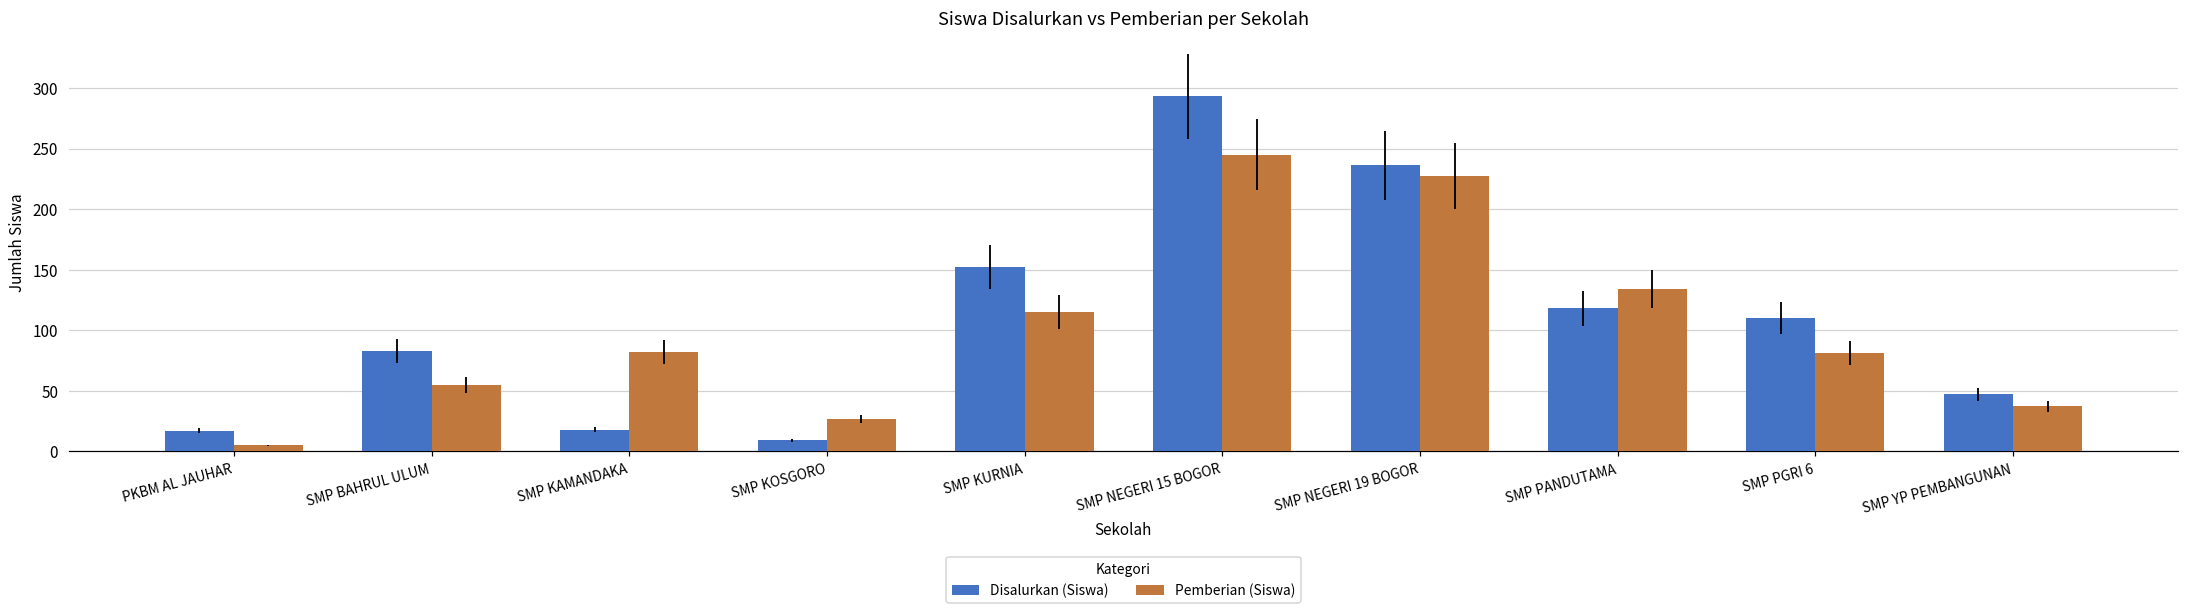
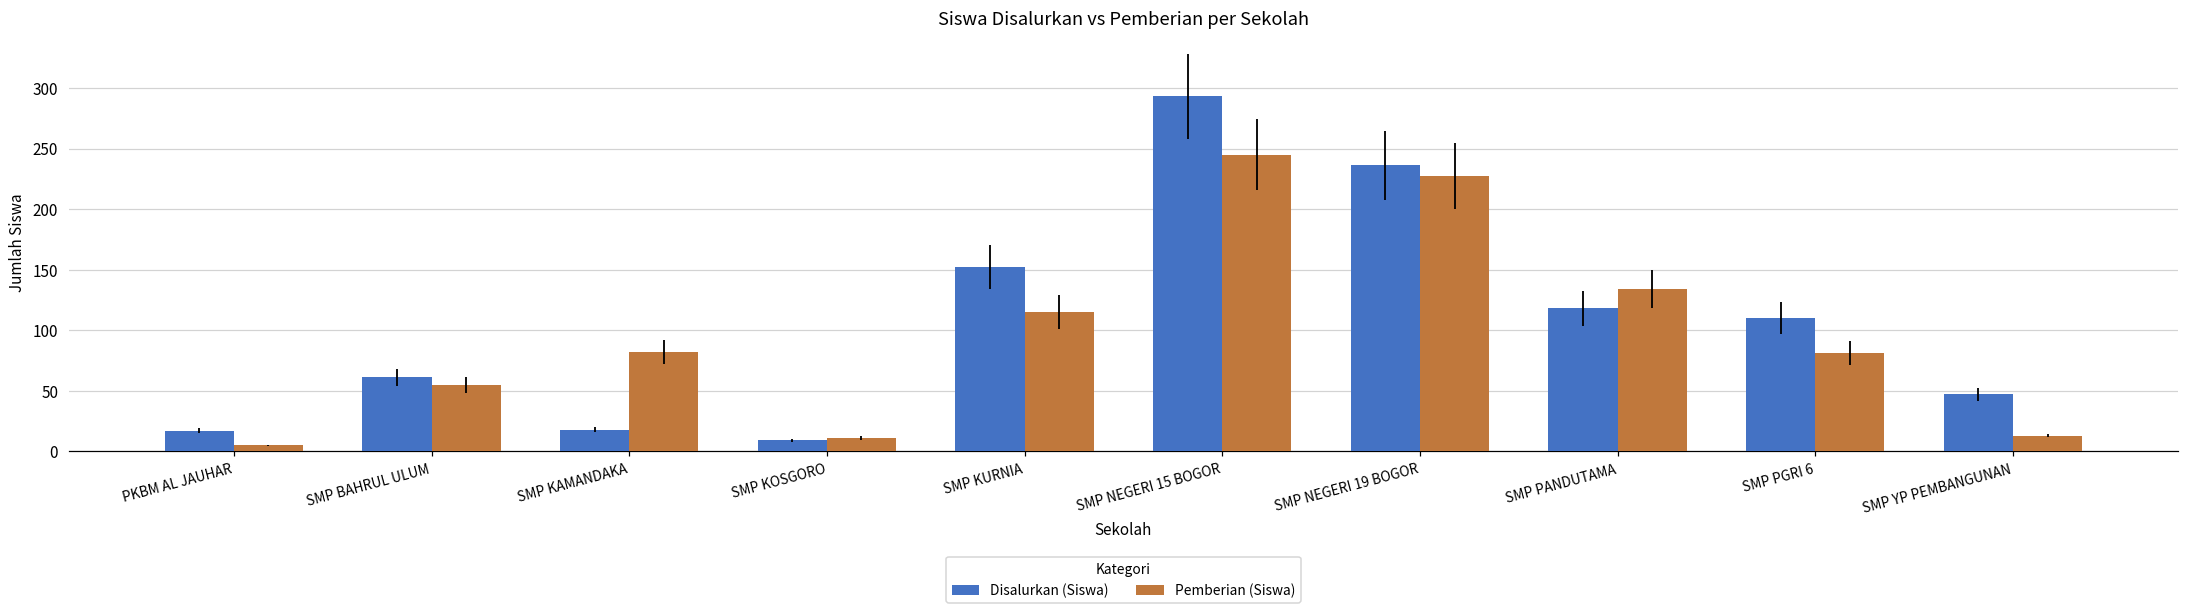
Disalurkan (Siswa), SMP BAHRUL ULUM: 83 -> 61
Pemberian (Siswa), SMP KOSGORO: 27 -> 11
Pemberian (Siswa), SMP YP PEMBANGUNAN: 37 -> 13
